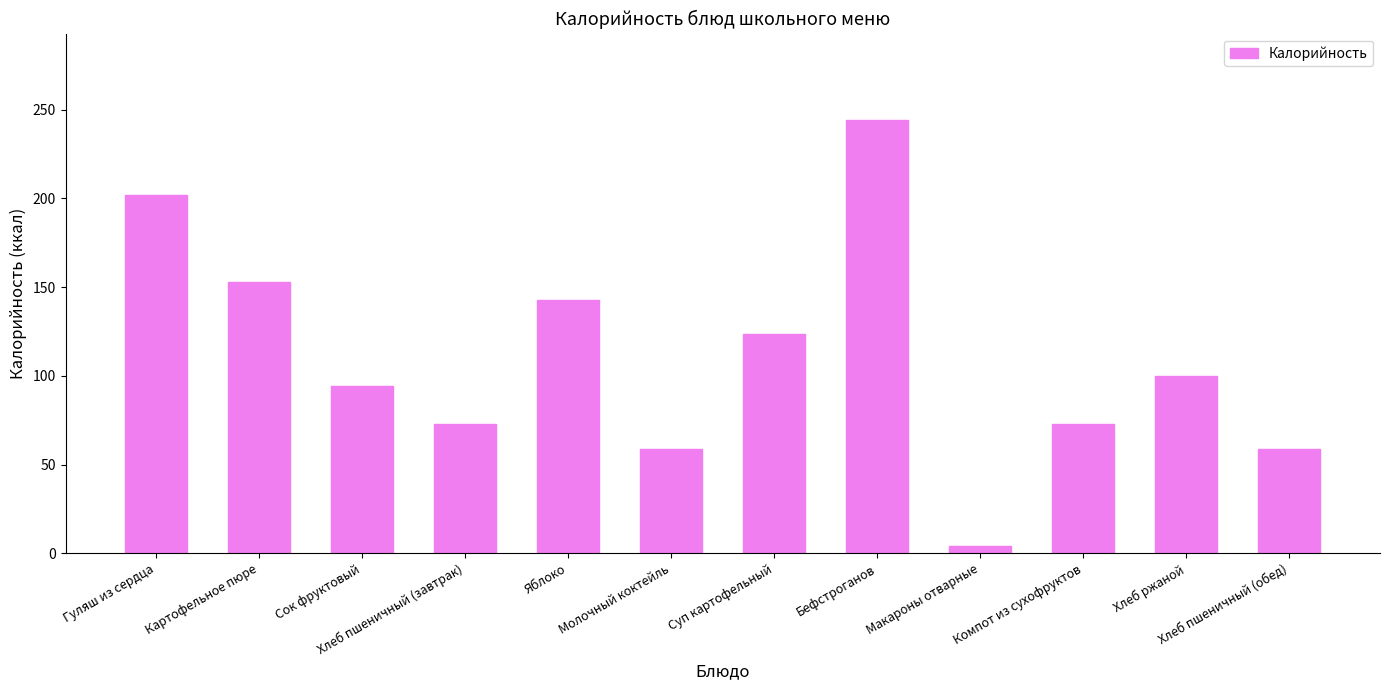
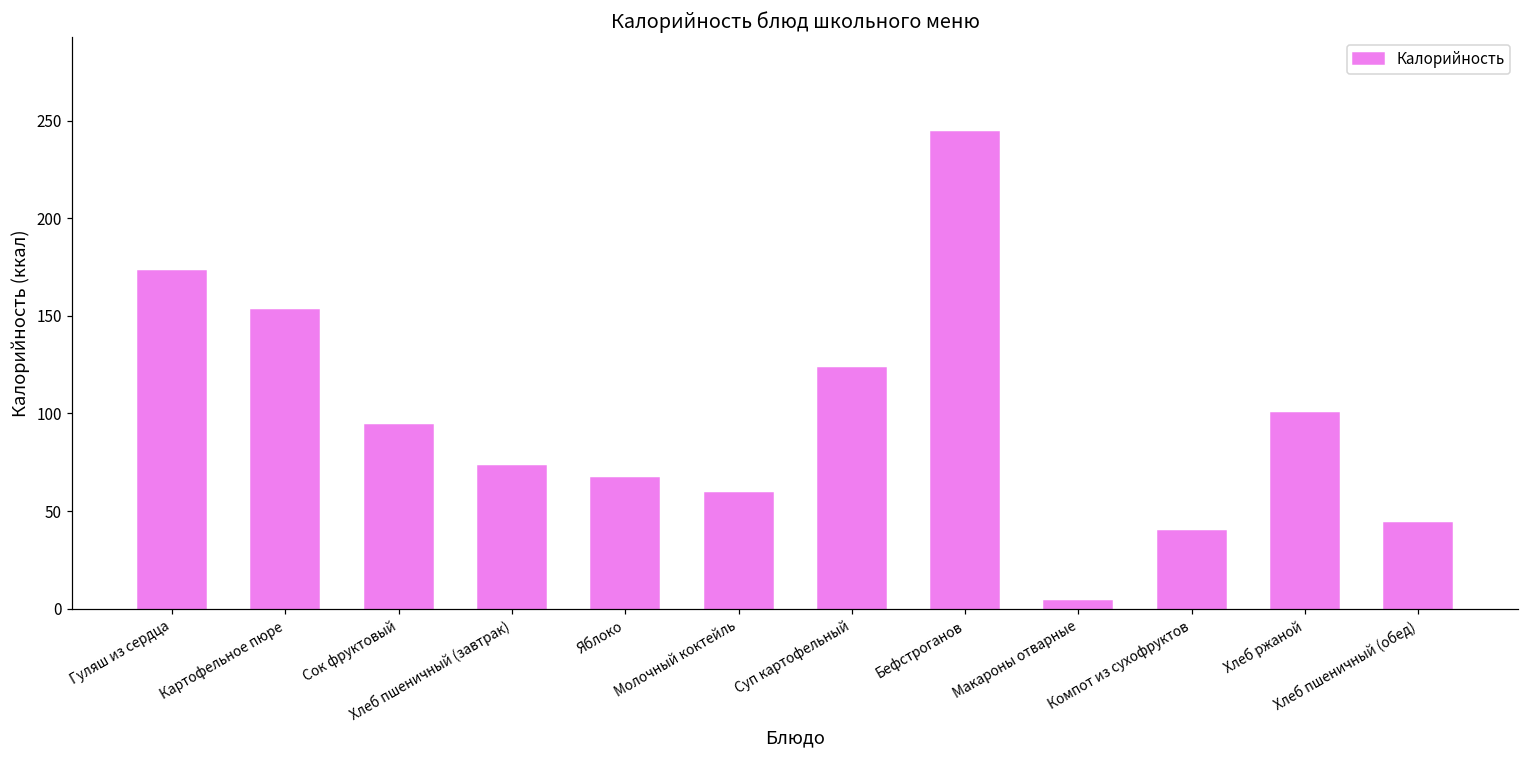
Гуляш из сердца: 202 -> 173
Яблоко: 143 -> 67
Компот из сухофруктов: 73 -> 40
Хлеб пшеничный (обед): 59 -> 44
